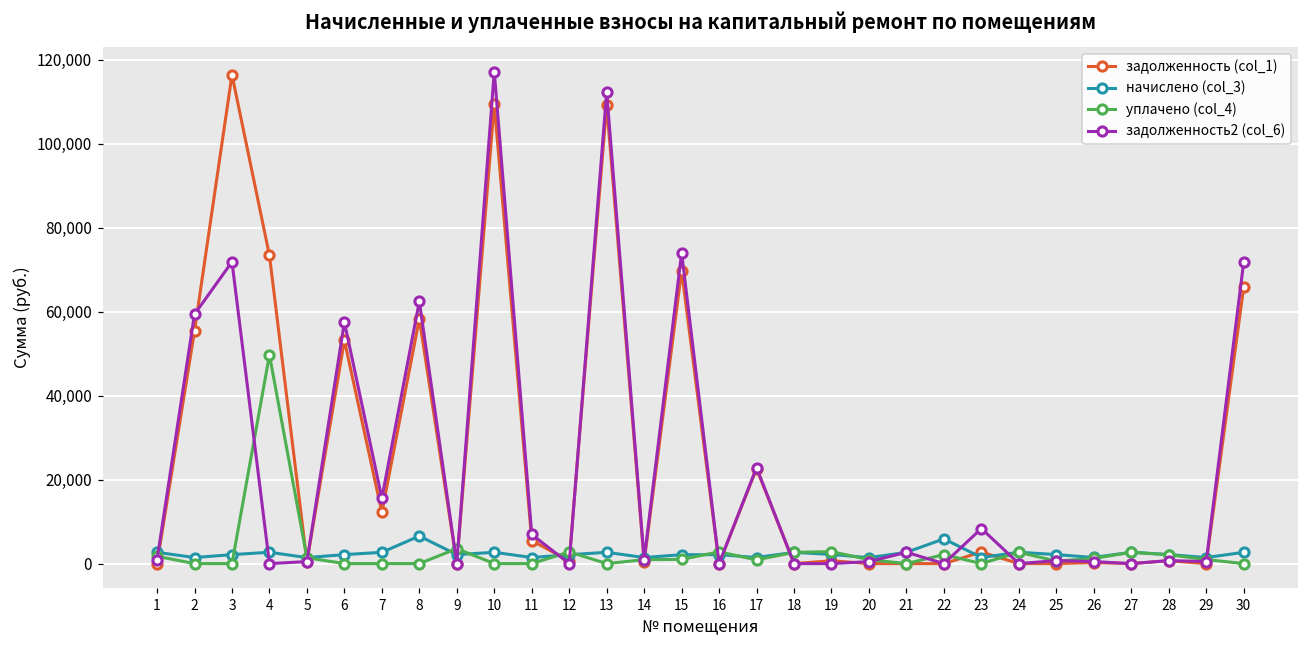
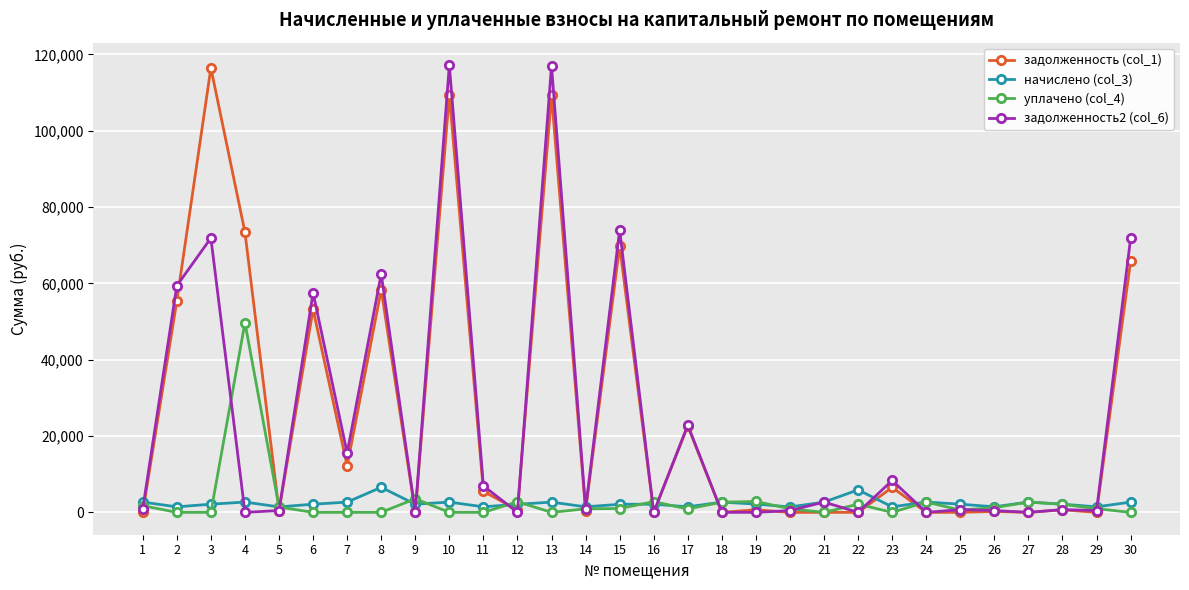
задолженность2 (col_6), 13: 112,000 -> 117,000
задолженность (col_1), 23: 3,000 -> 7,000
